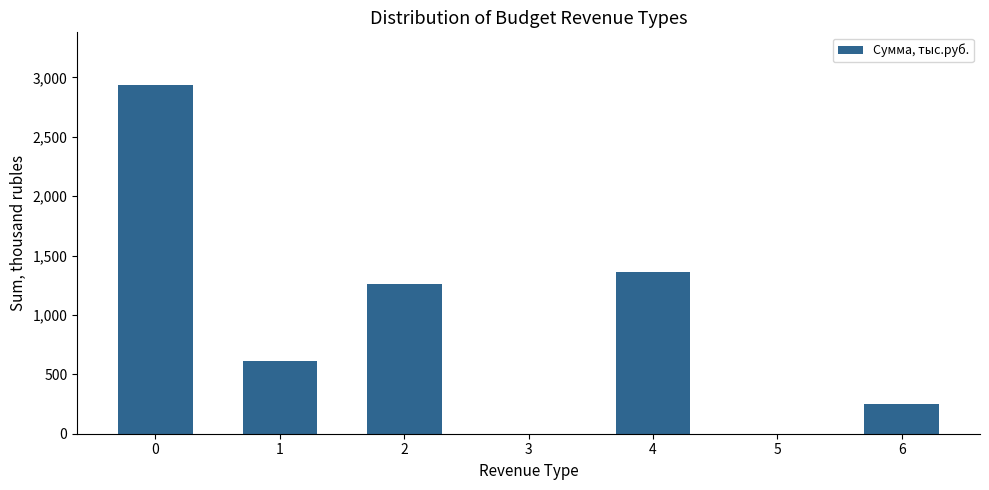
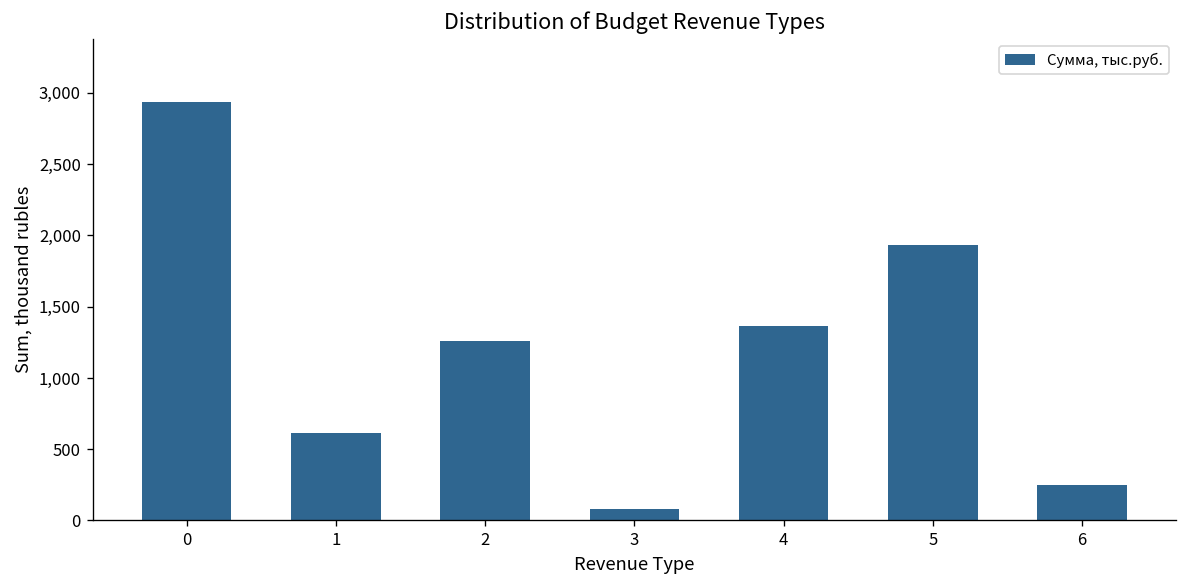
3: 0 -> 80
5: 0 -> 1,940
